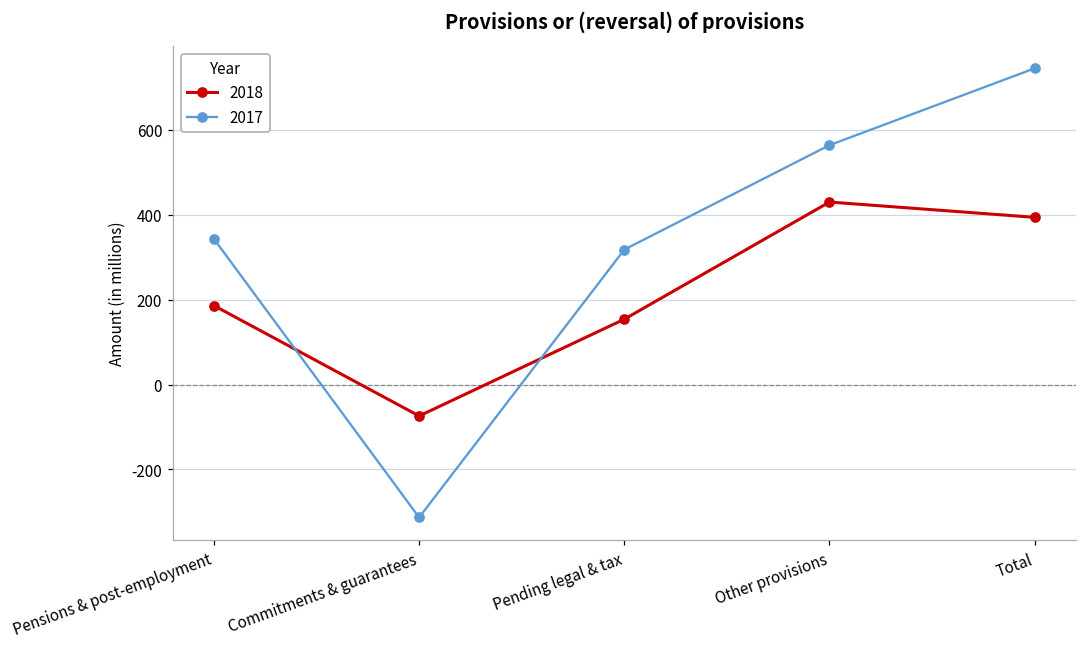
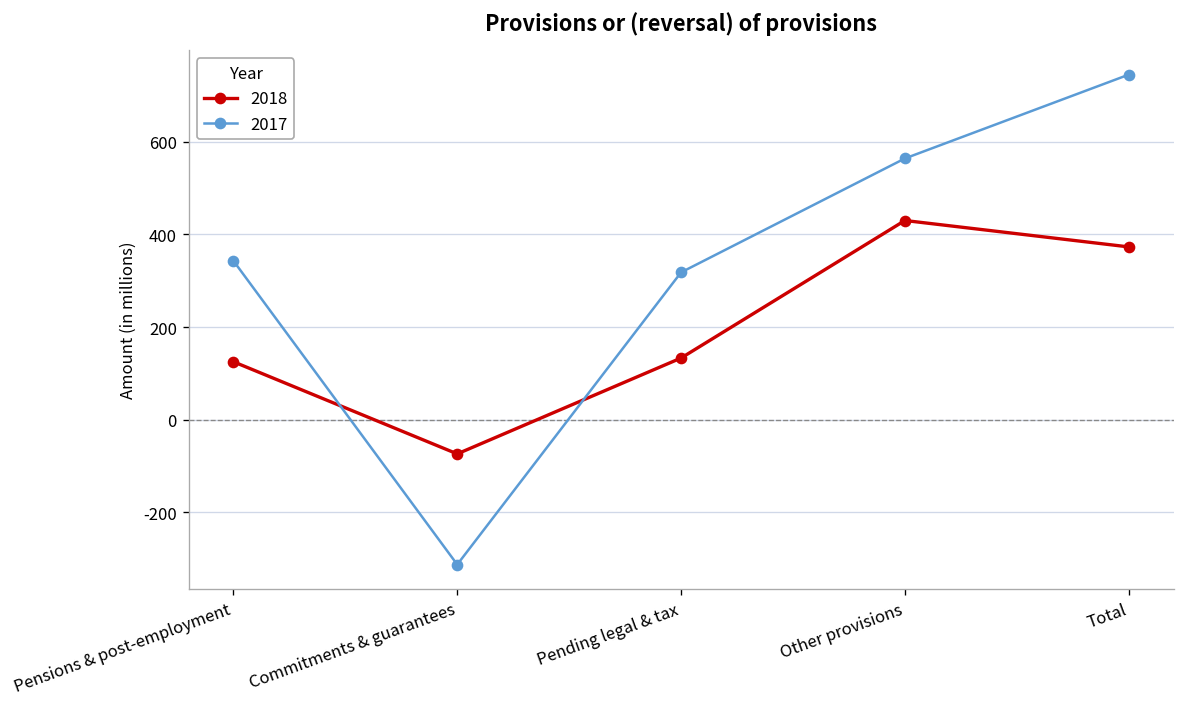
2018, Pensions & post-employment: 190 -> 130
2018, Pending legal & tax: 150 -> 130
2018, Total: 390 -> 370
